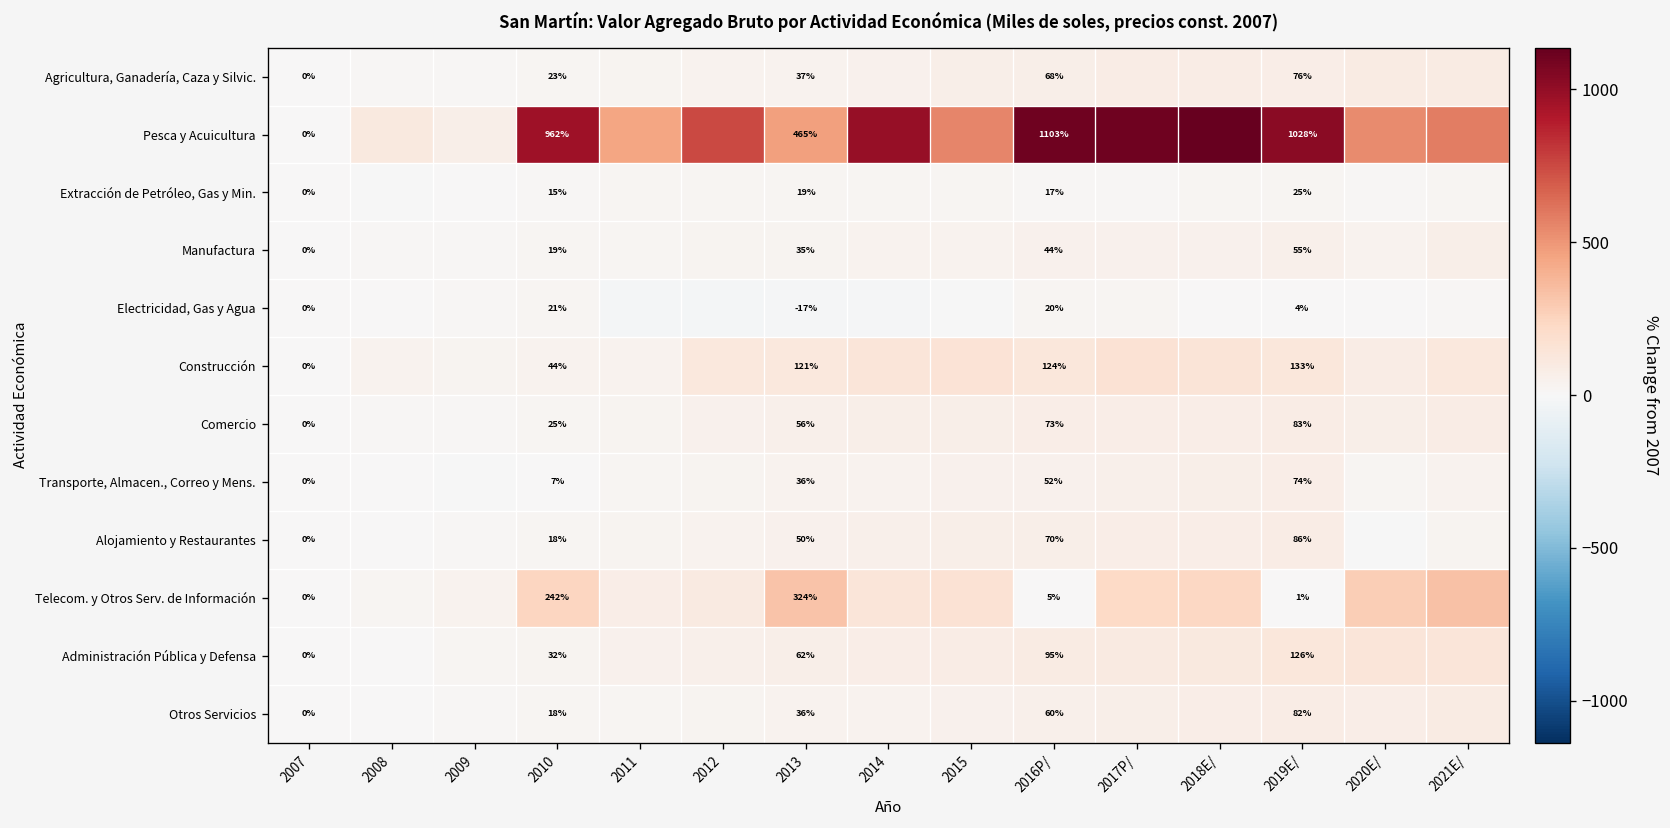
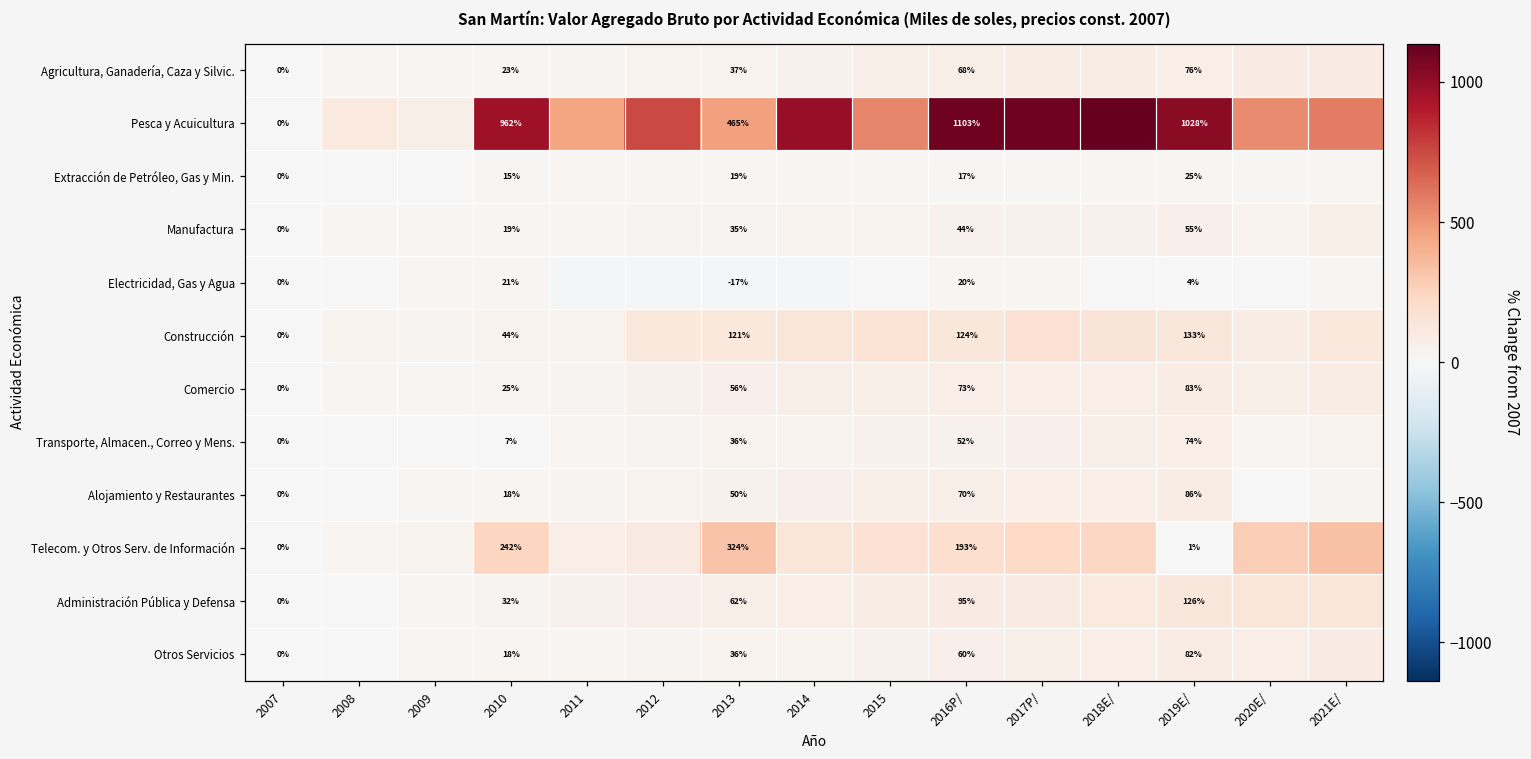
Telecom. y Otros Serv. de Información, 2016P/: 5% -> 193%
